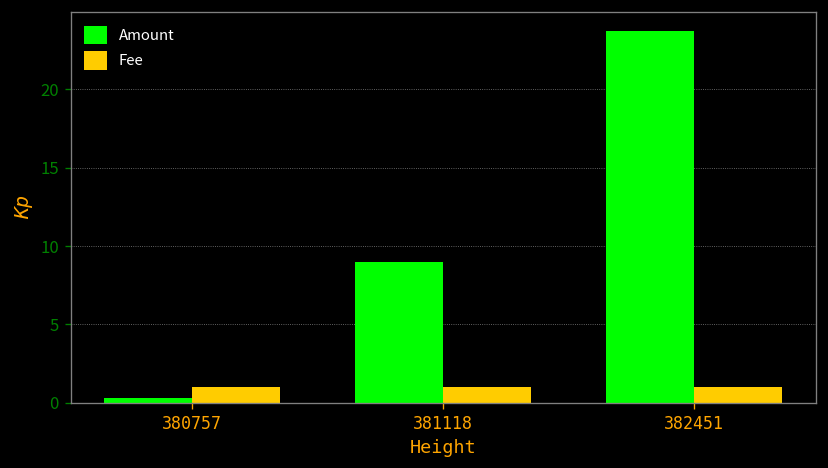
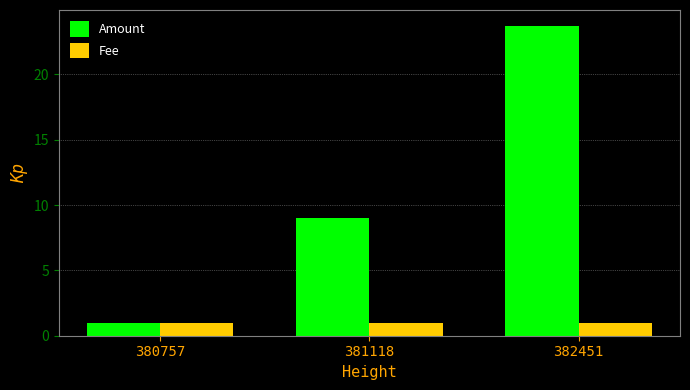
Amount, 380757: 0.3 -> 1.0
